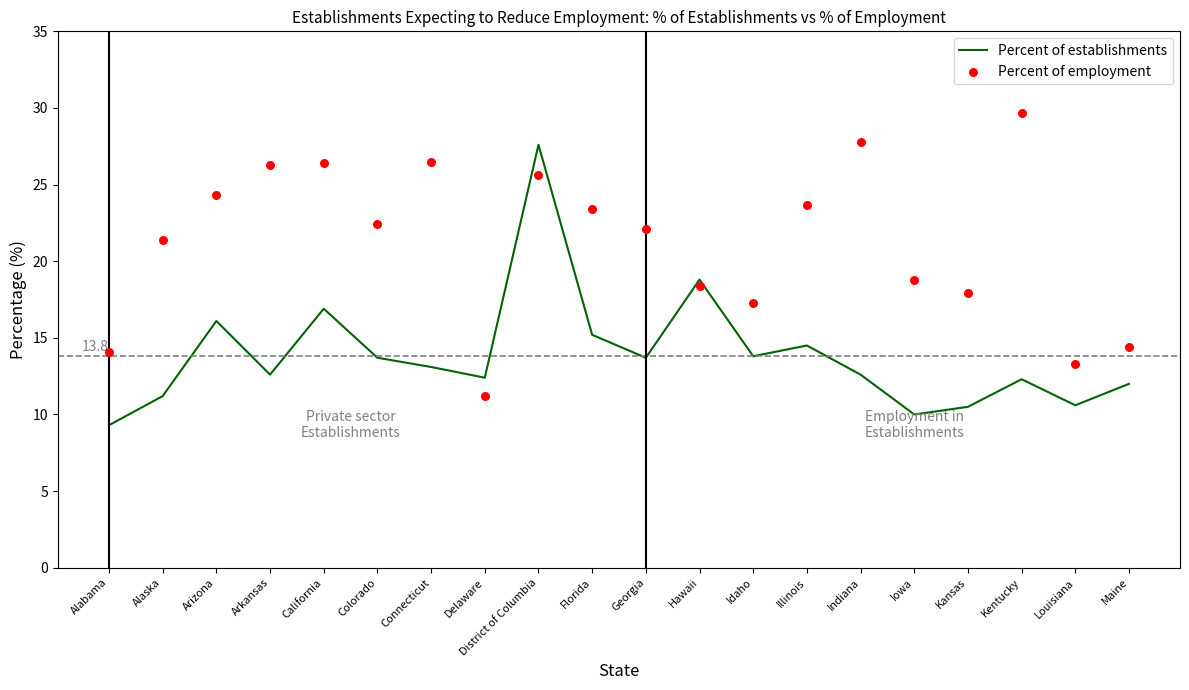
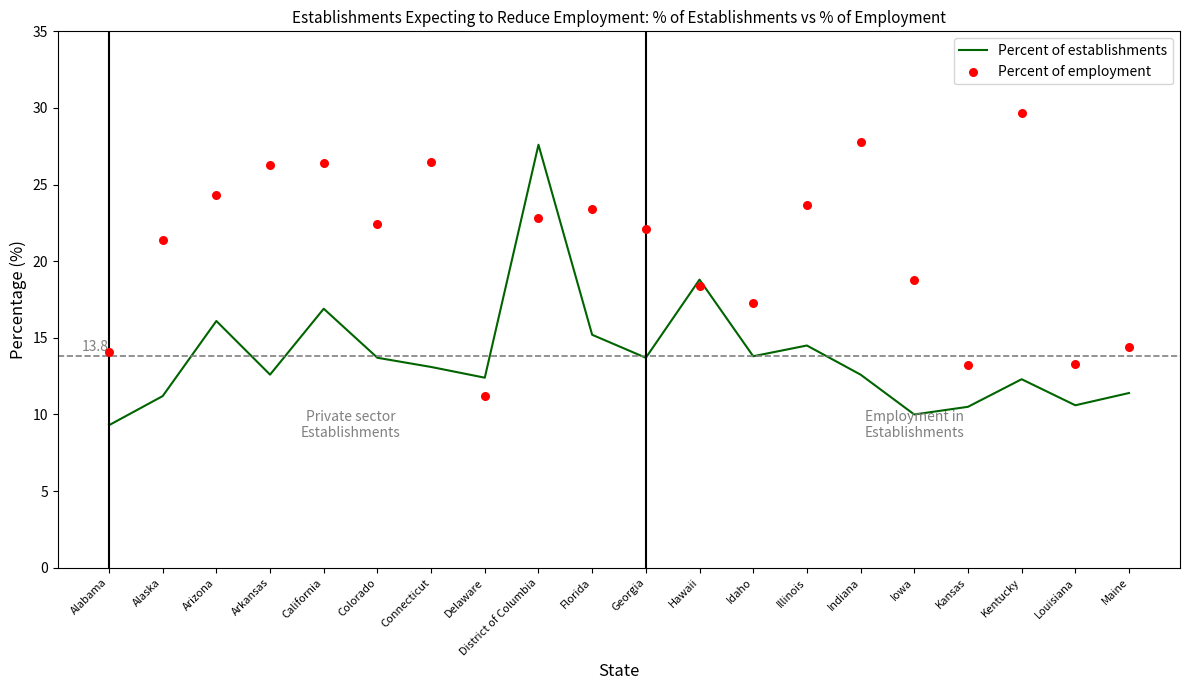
Percent of employment, District of Columbia: 25.6 -> 22.8
Percent of employment, Kansas: 17.9 -> 13.2
Percent of establishments, Maine: 12.0 -> 11.4
